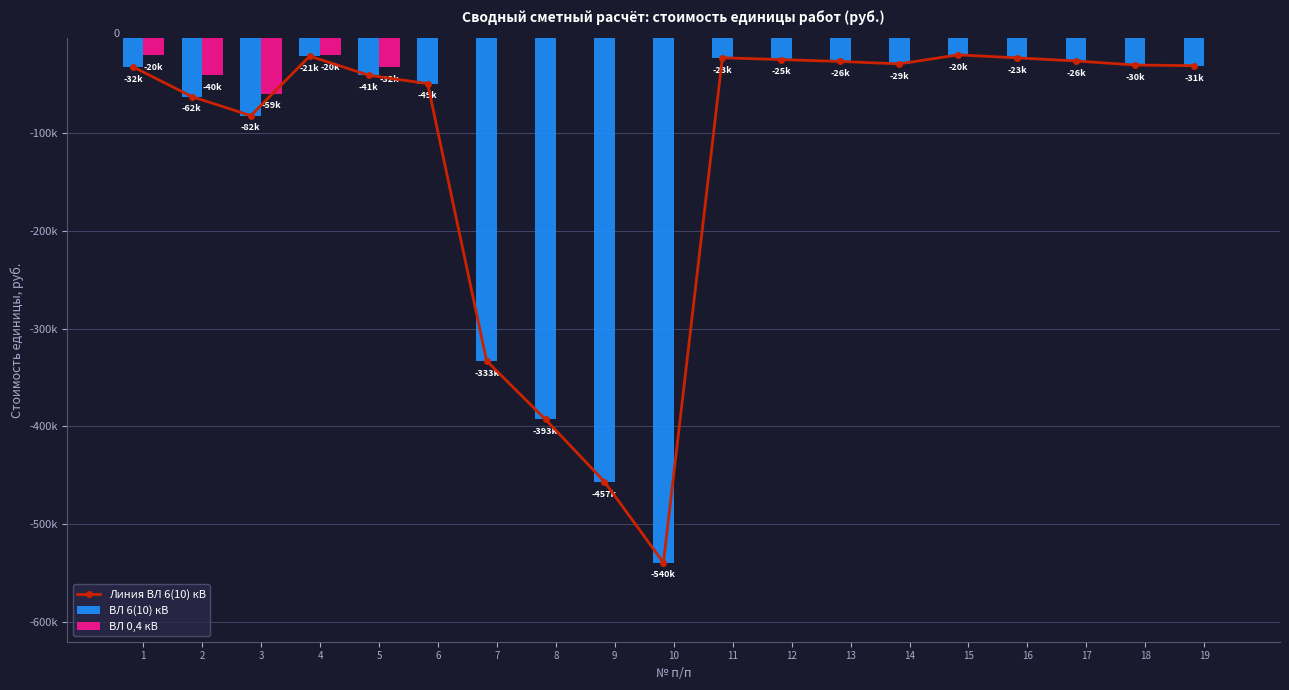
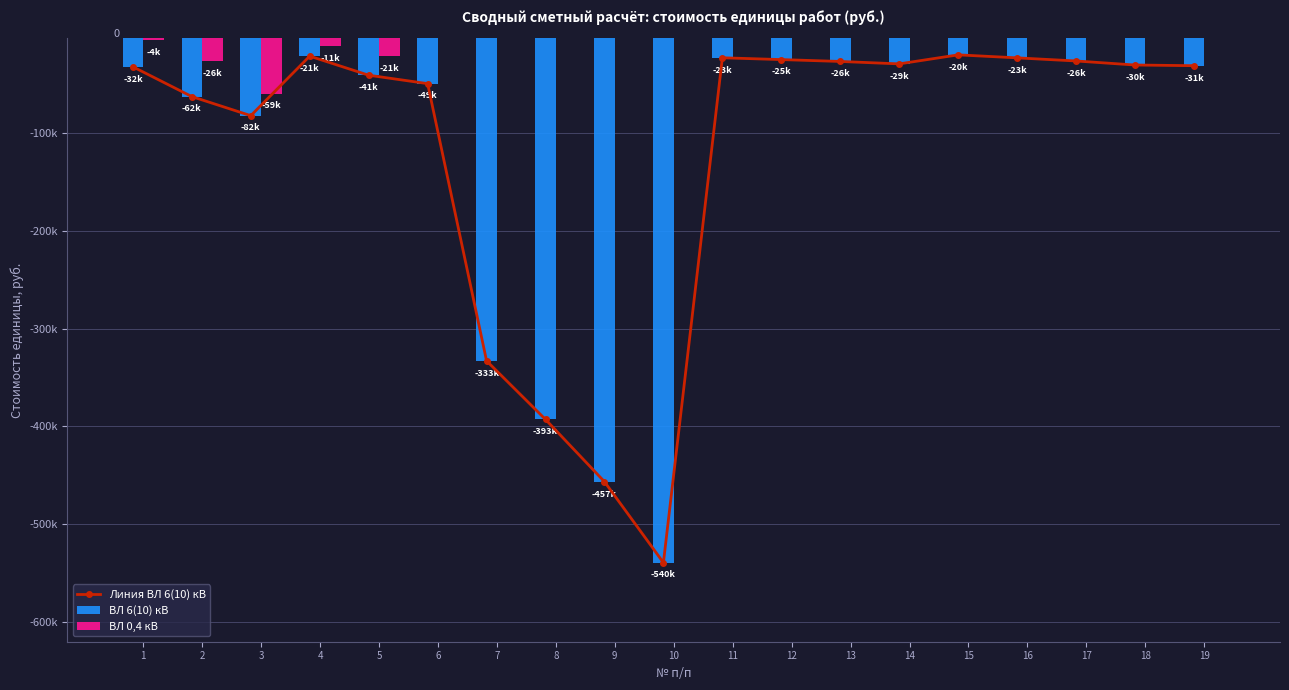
ВЛ 0,4 кВ, 1: -20k -> -4k
ВЛ 0,4 кВ, 2: -40k -> -26k
ВЛ 0,4 кВ, 4: -20k -> -11k
ВЛ 0,4 кВ, 5: -32k -> -21k
